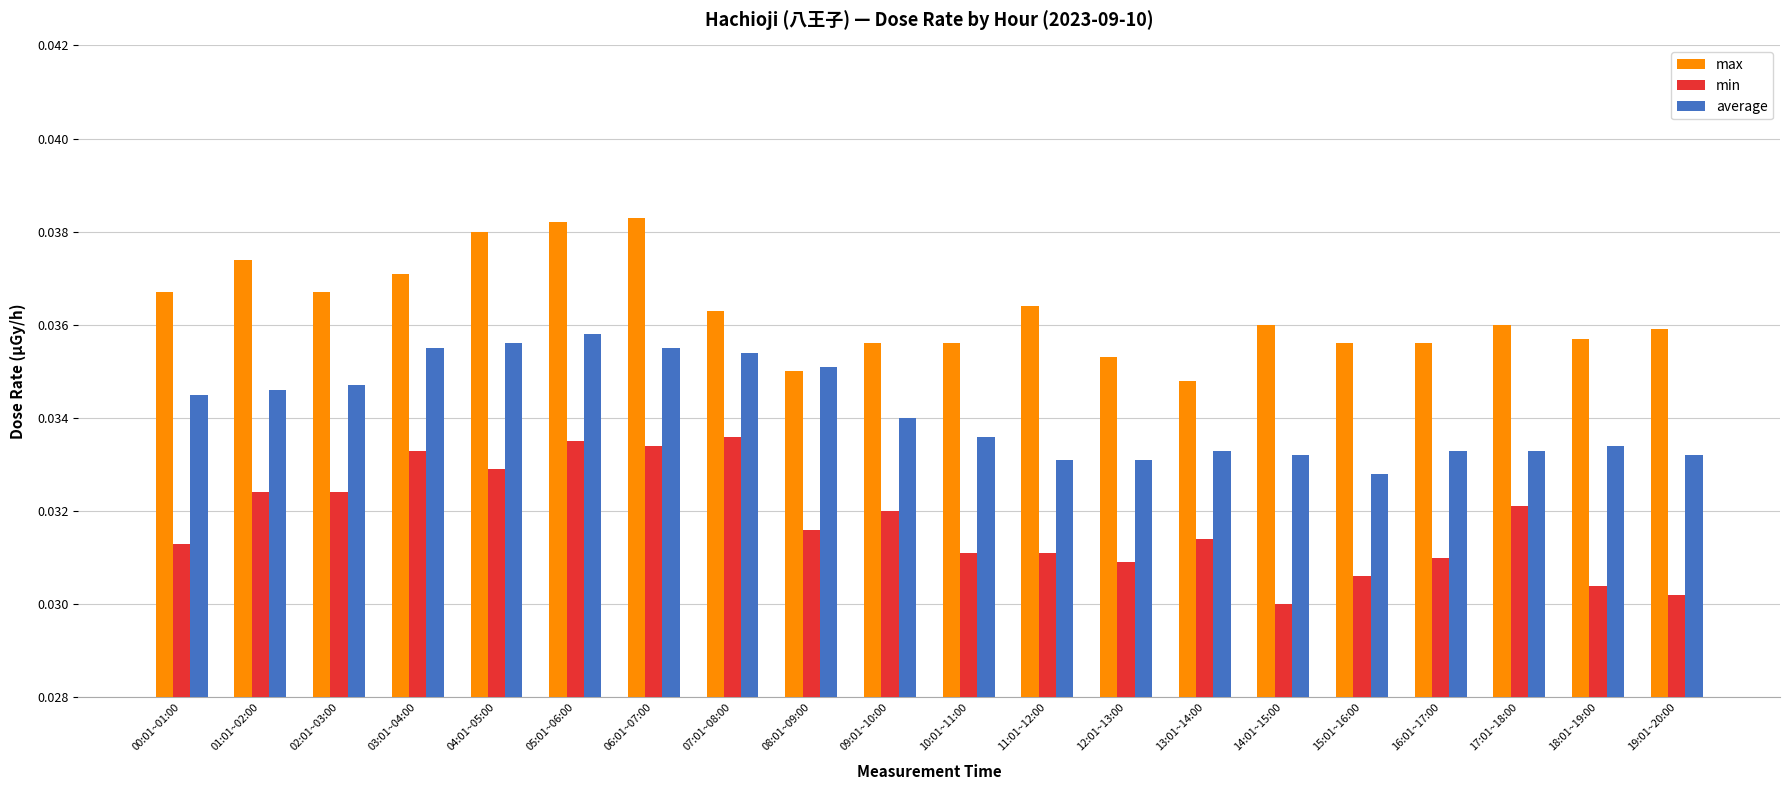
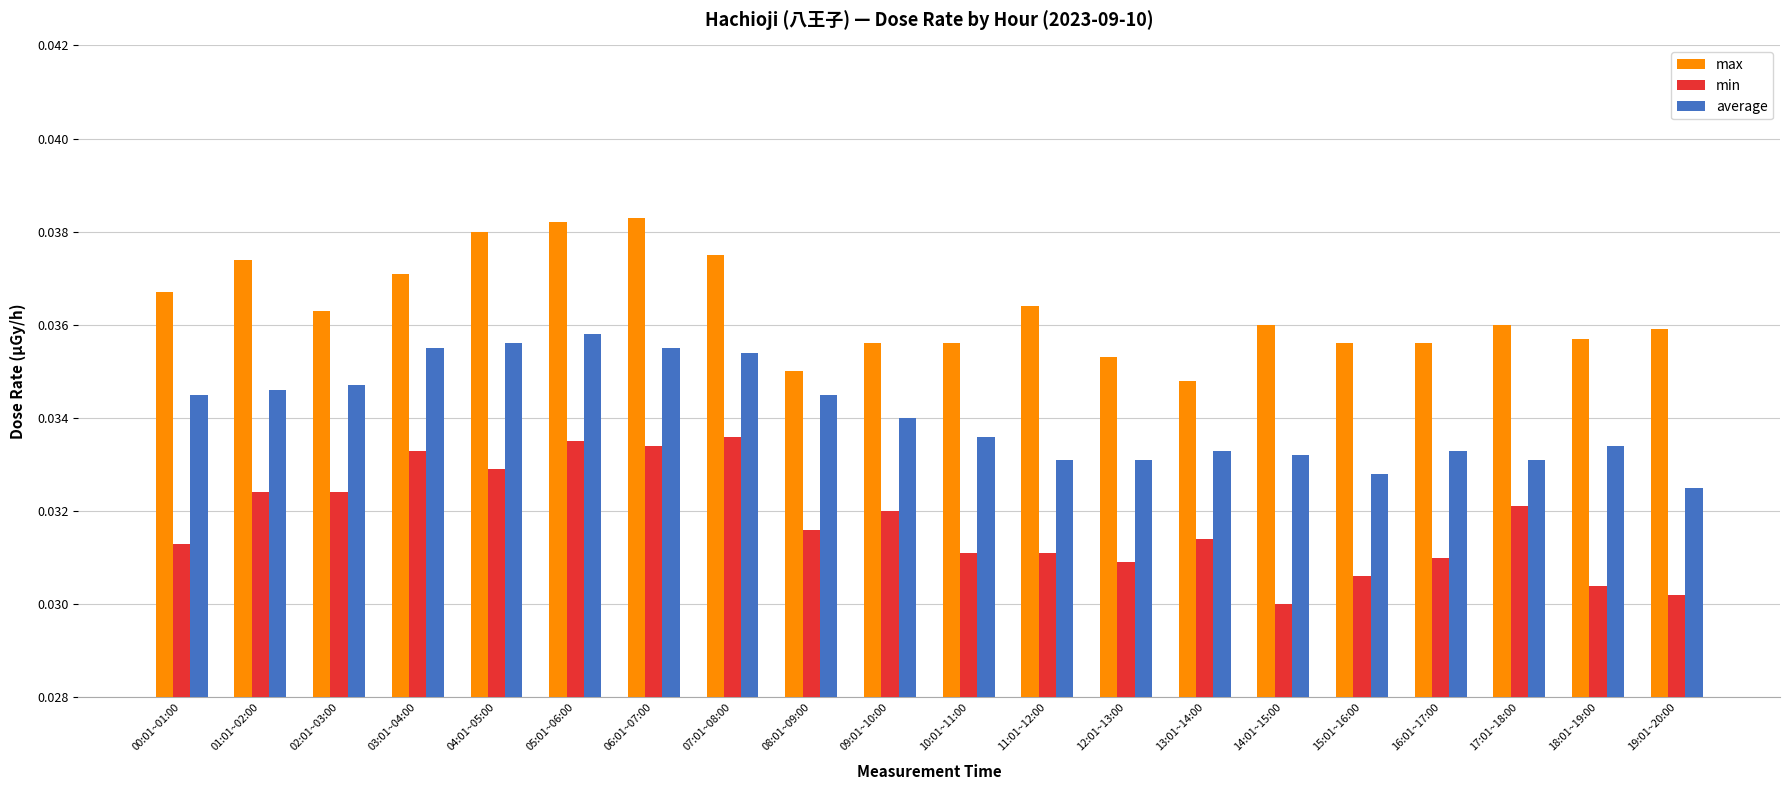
max, 02:01~03:00: 0.0367 -> 0.0363
max, 07:01~08:00: 0.0363 -> 0.0375
average, 08:01~09:00: 0.0351 -> 0.0345
average, 17:01~18:00: 0.0333 -> 0.0331
average, 19:01~20:00: 0.0332 -> 0.0325
